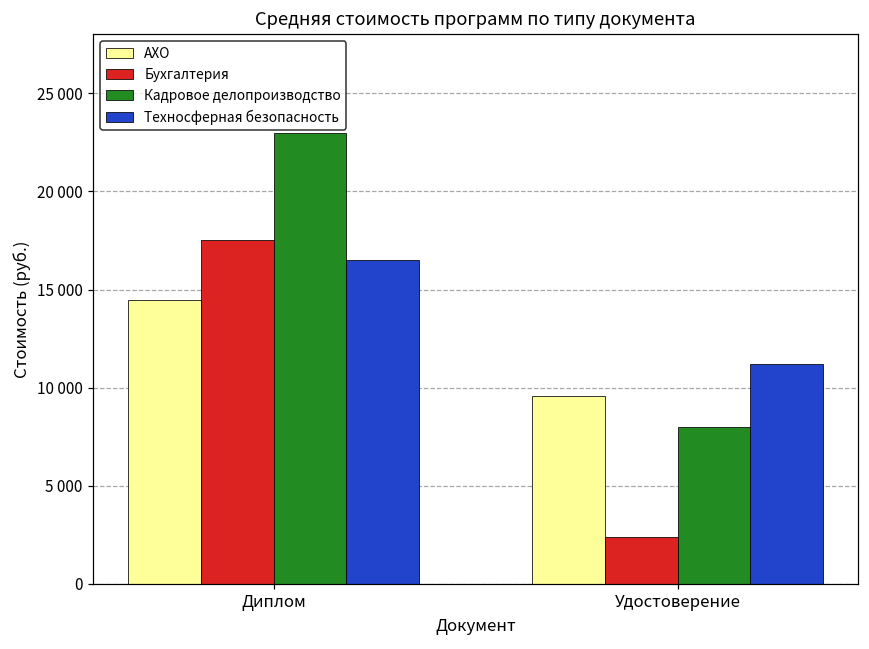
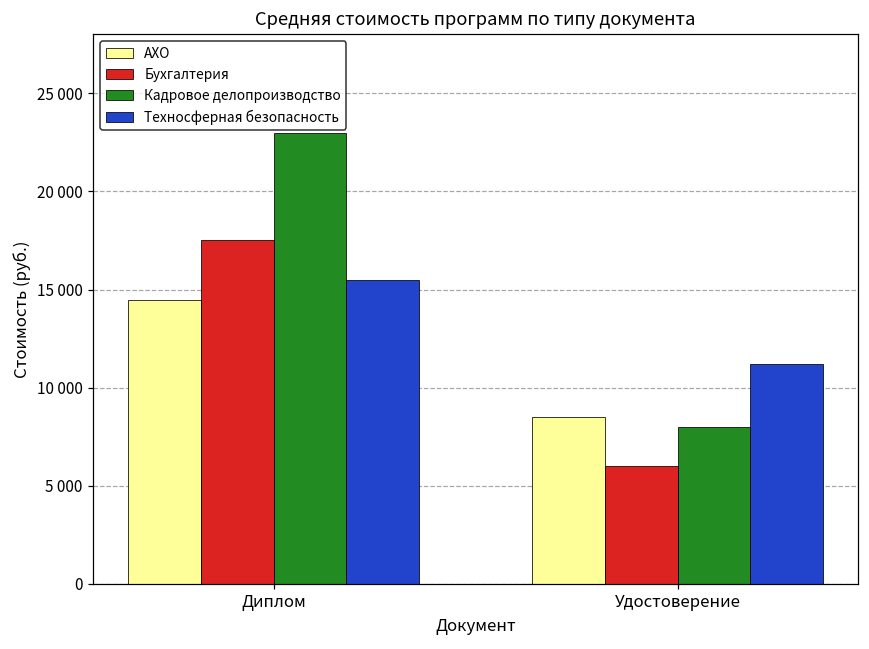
Техносферная безопасность, Диплом: 16500 -> 15500
АХО, Удостоверение: 9600 -> 8500
Бухгалтерия, Удостоверение: 2400 -> 6000
